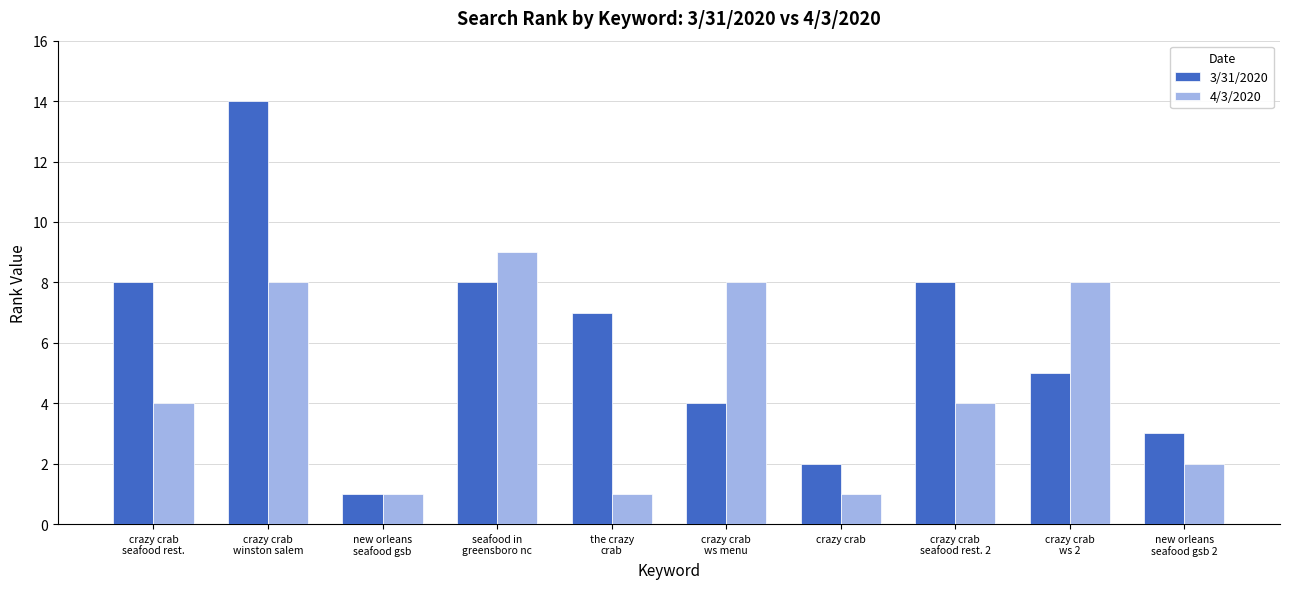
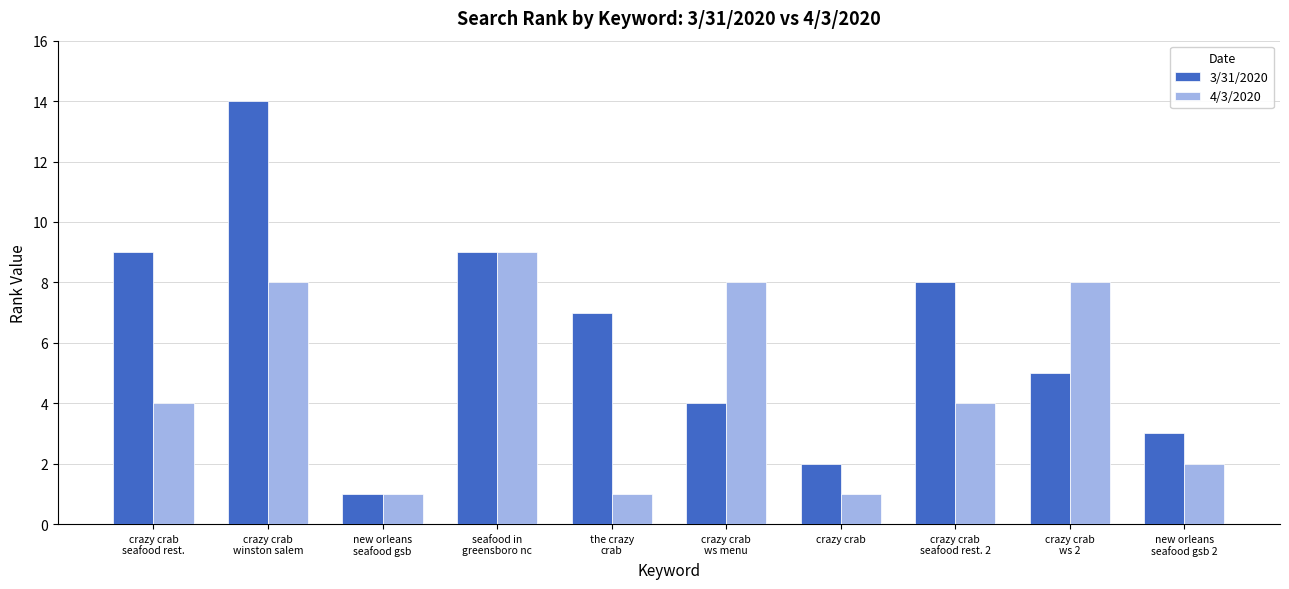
3/31/2020, crazy crab seafood rest.: 8 -> 9
3/31/2020, seafood in greensboro nc: 8 -> 9
